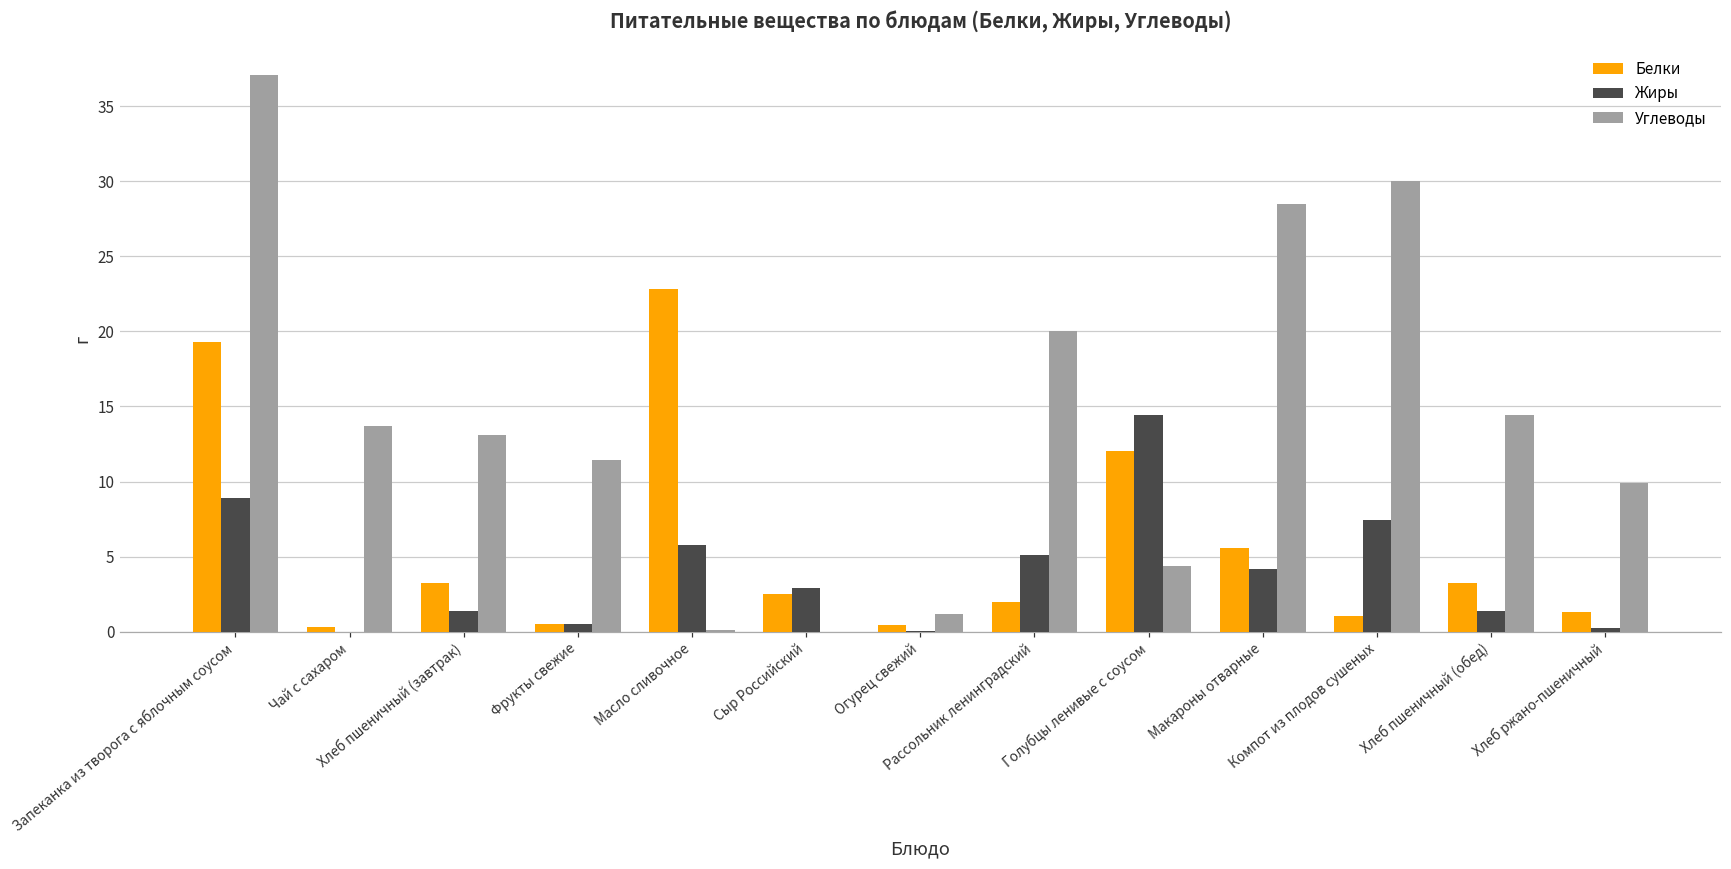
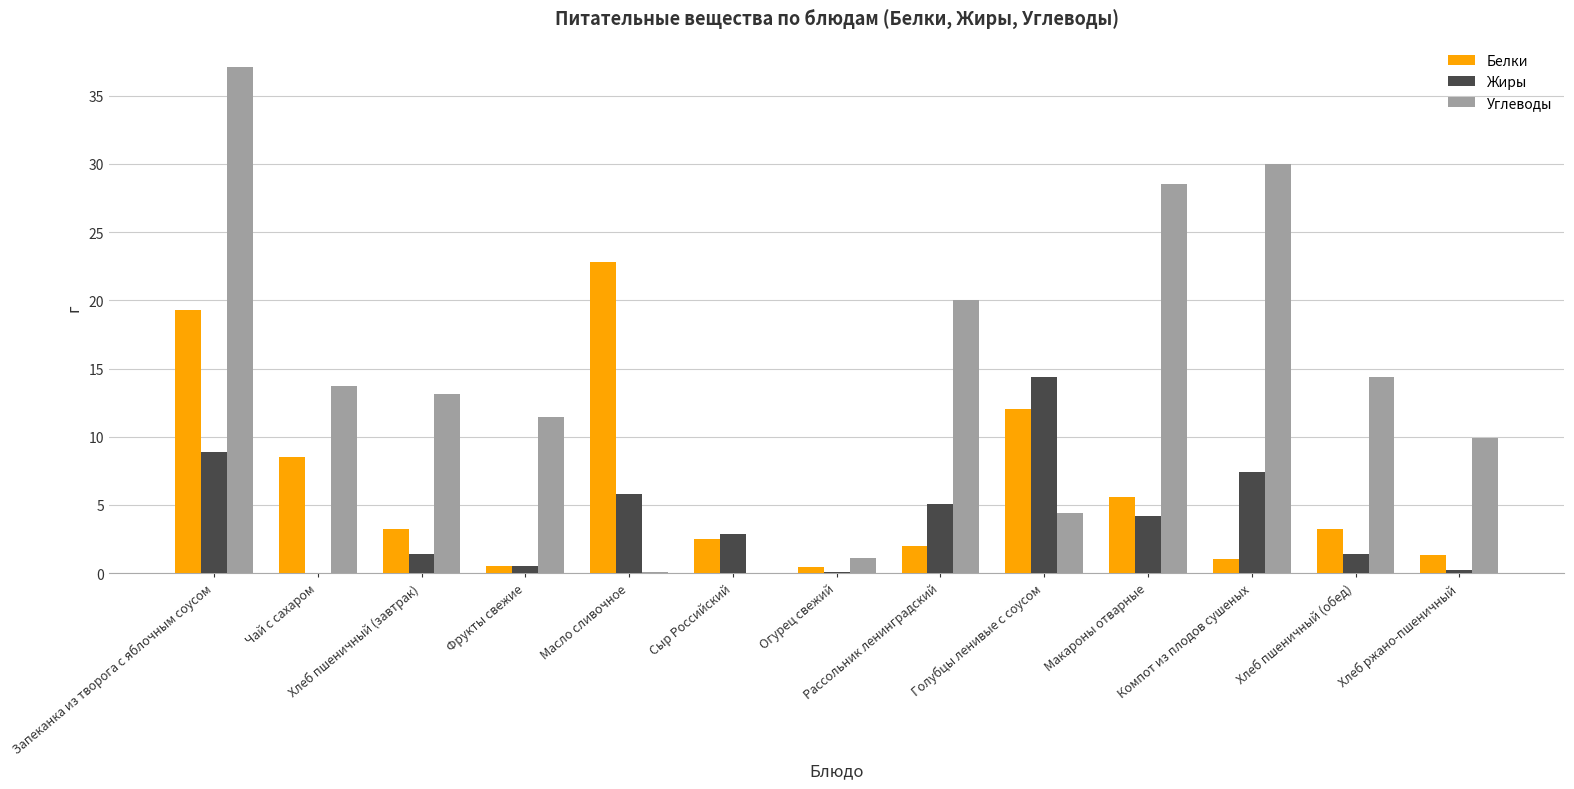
Белки, Чай с сахаром: 0.3 -> 8.6
